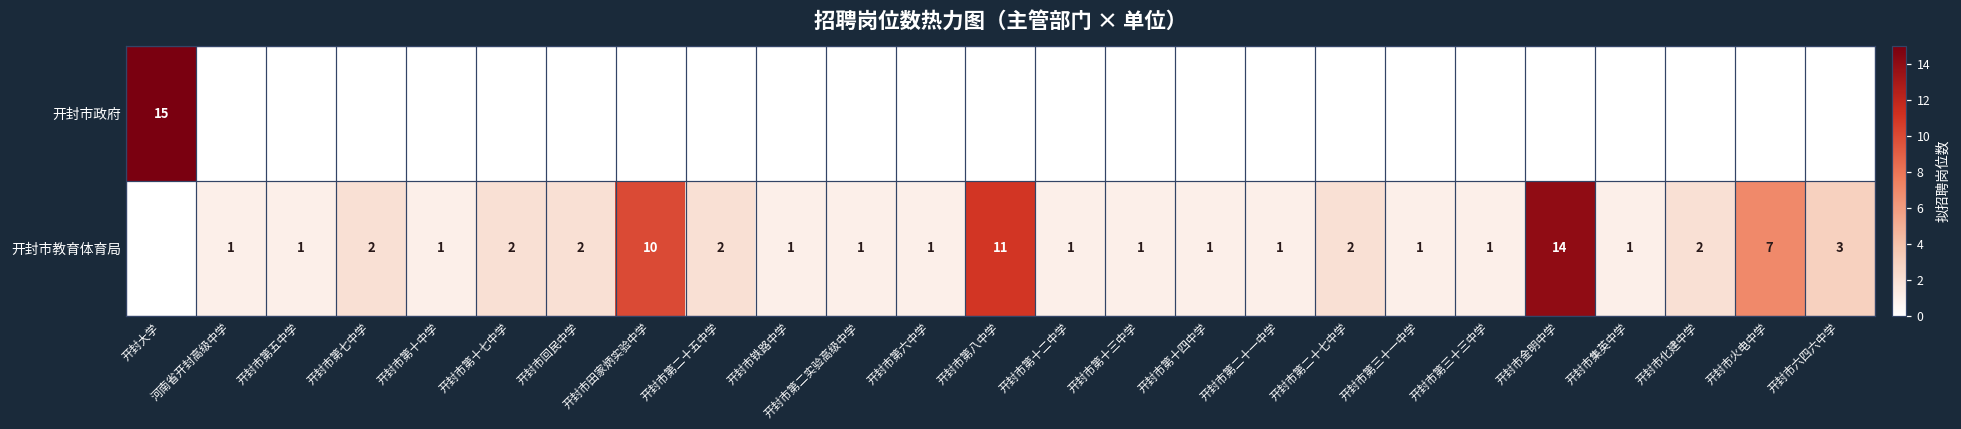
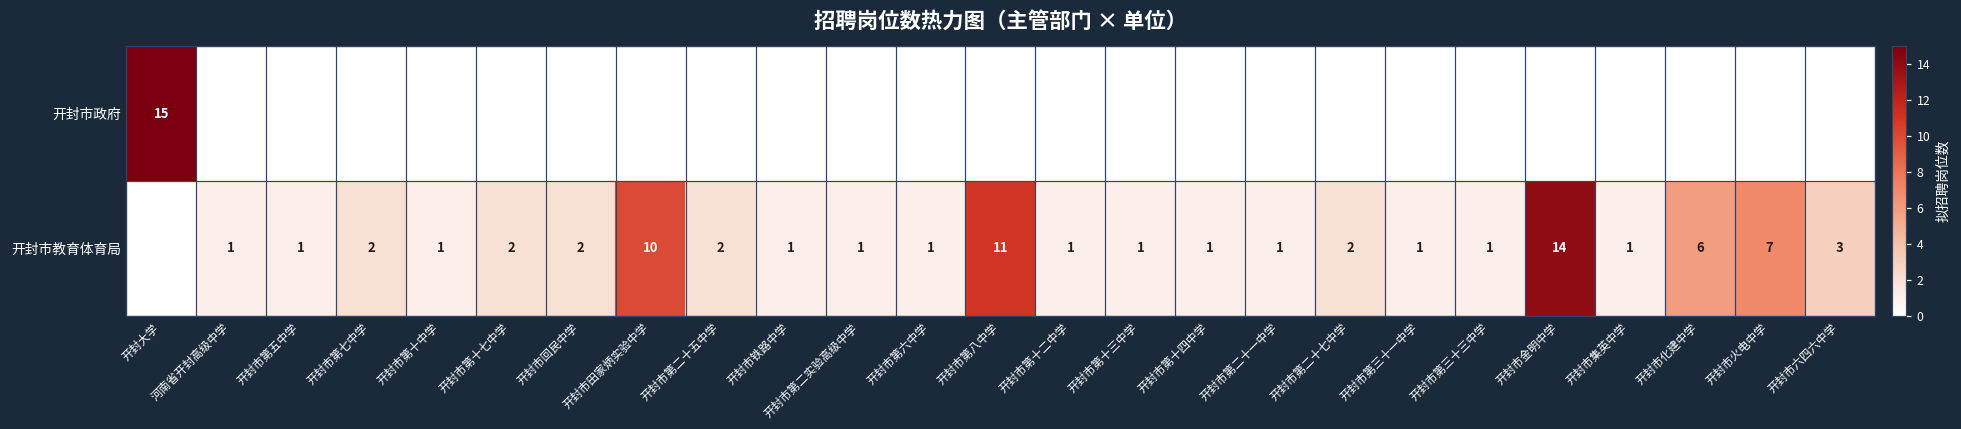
开封市教育体育局, 开封市化建中学: 2 -> 6
